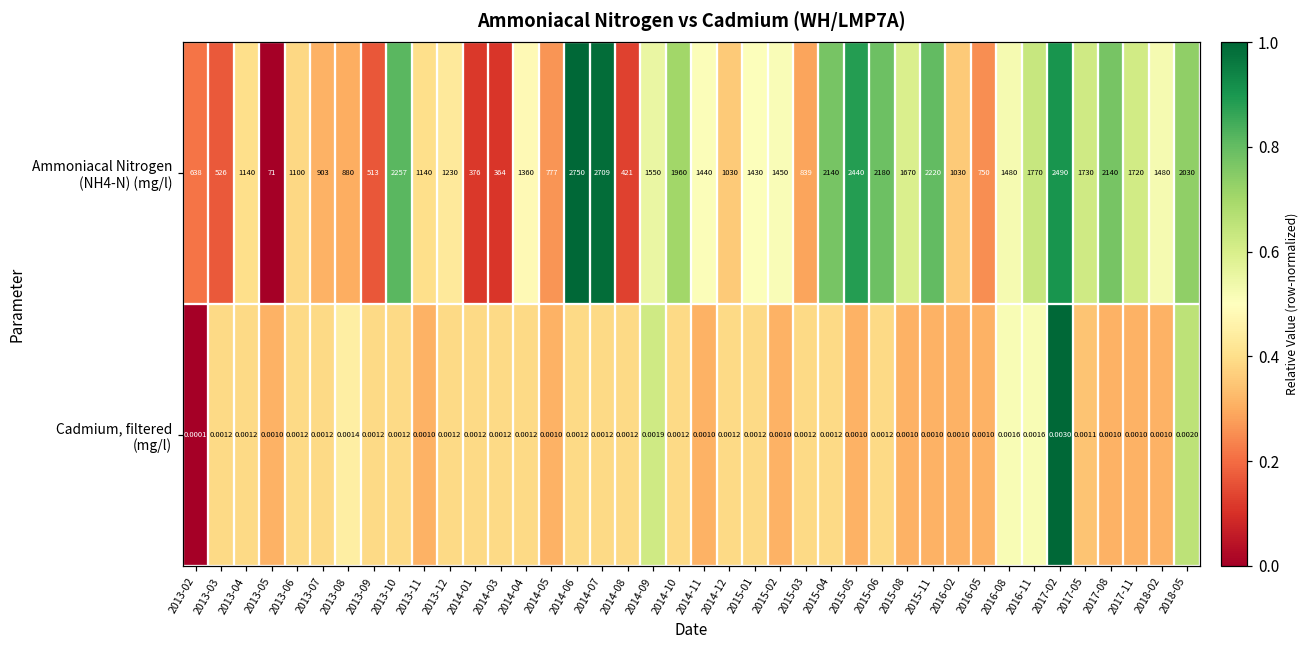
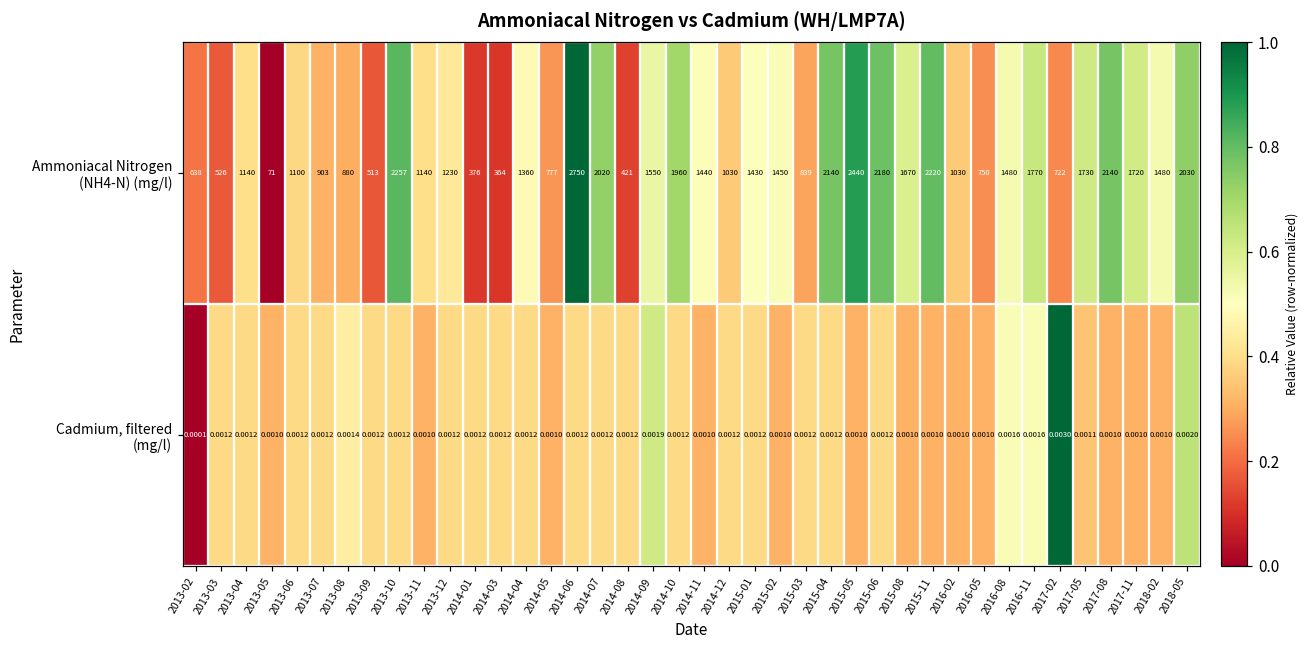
Ammoniacal Nitrogen (NH4-N) (mg/l), 2014-07: 2709 -> 2020
Ammoniacal Nitrogen (NH4-N) (mg/l), 2017-02: 2490 -> 722
